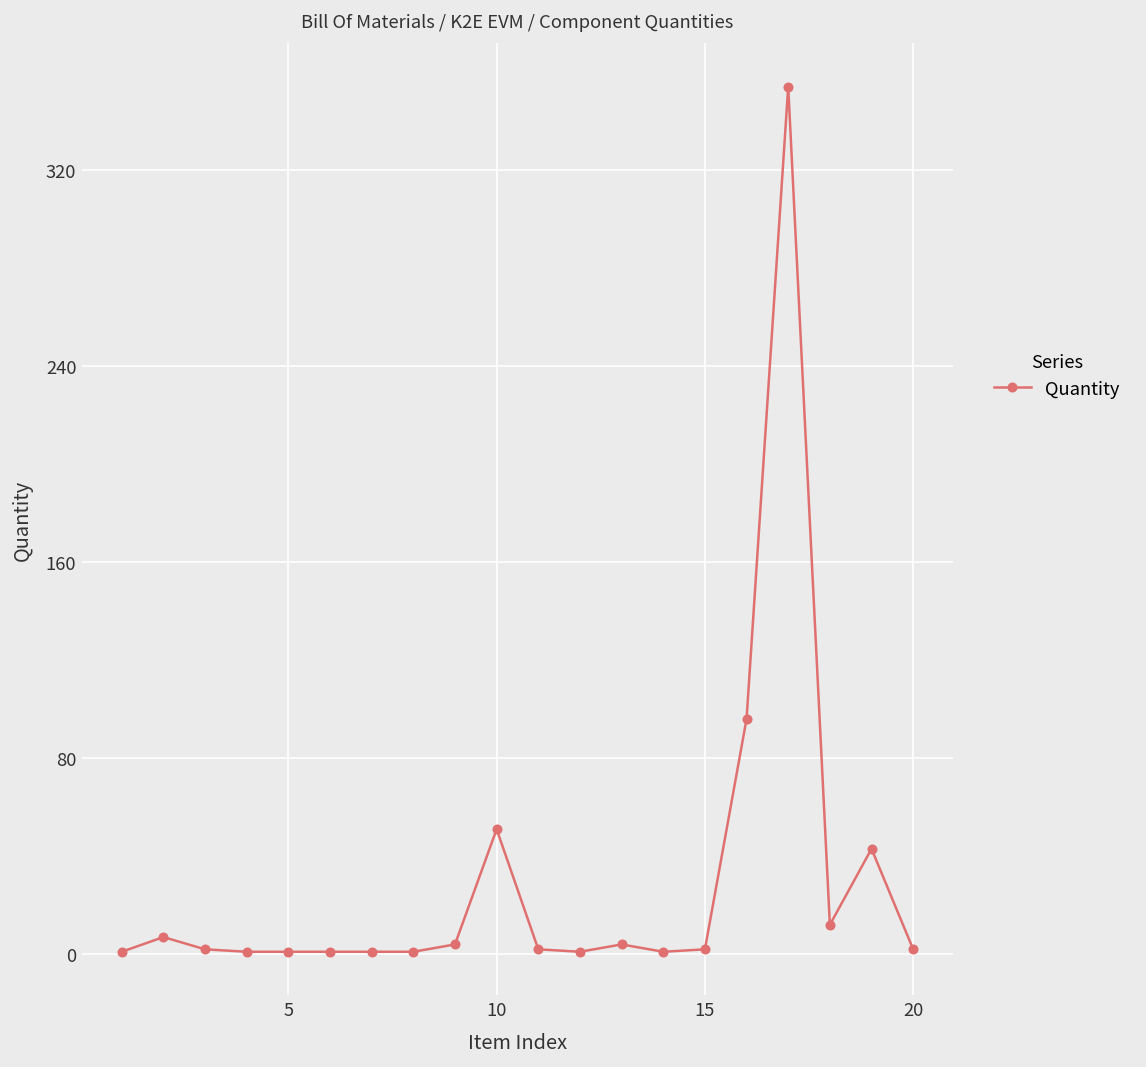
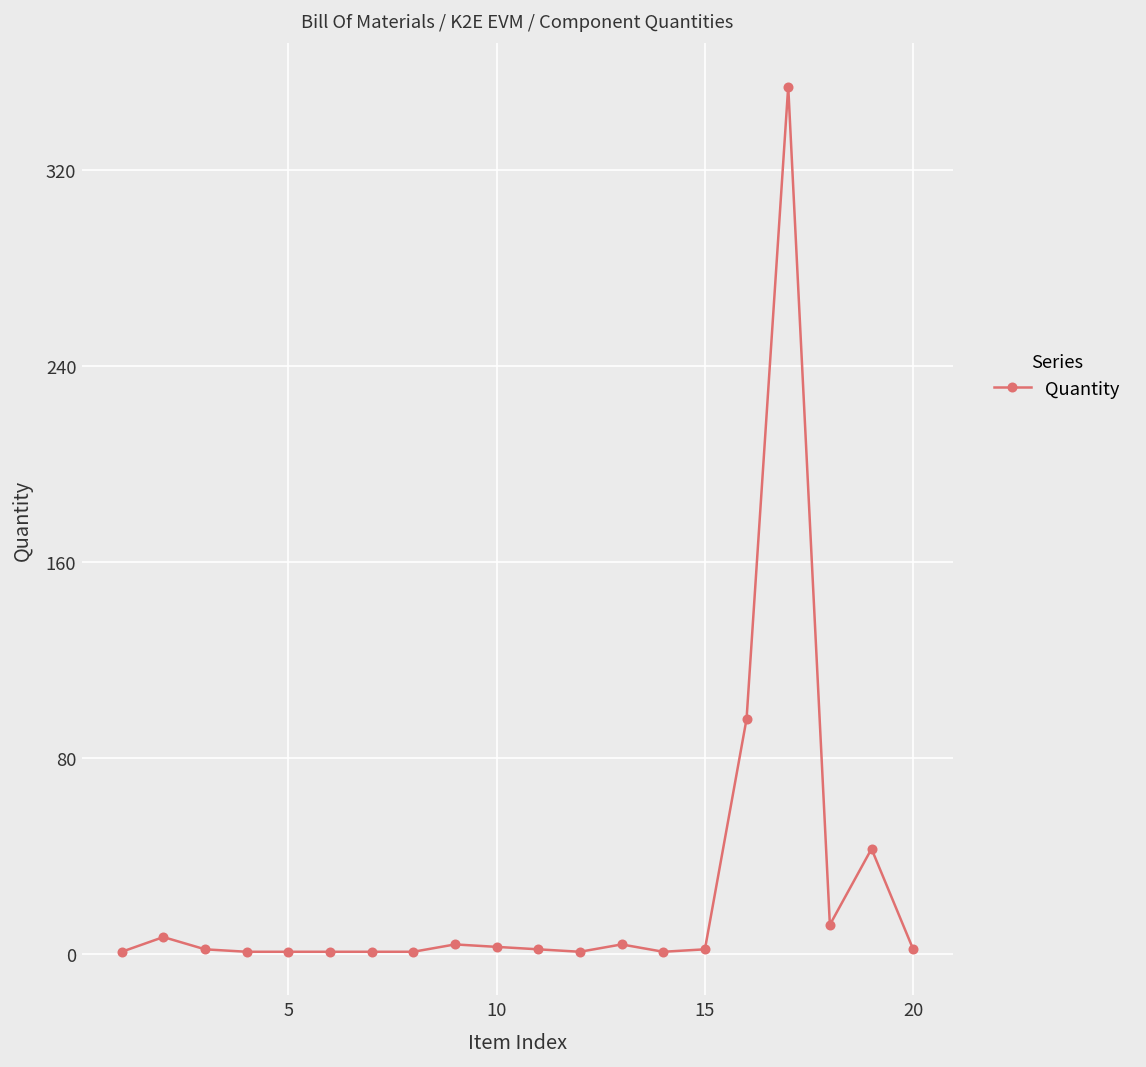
10: 51 -> 3
